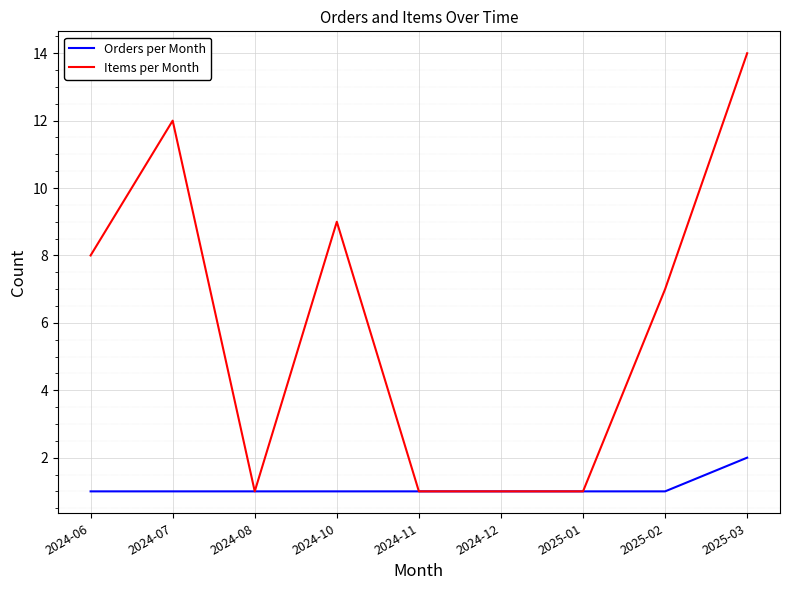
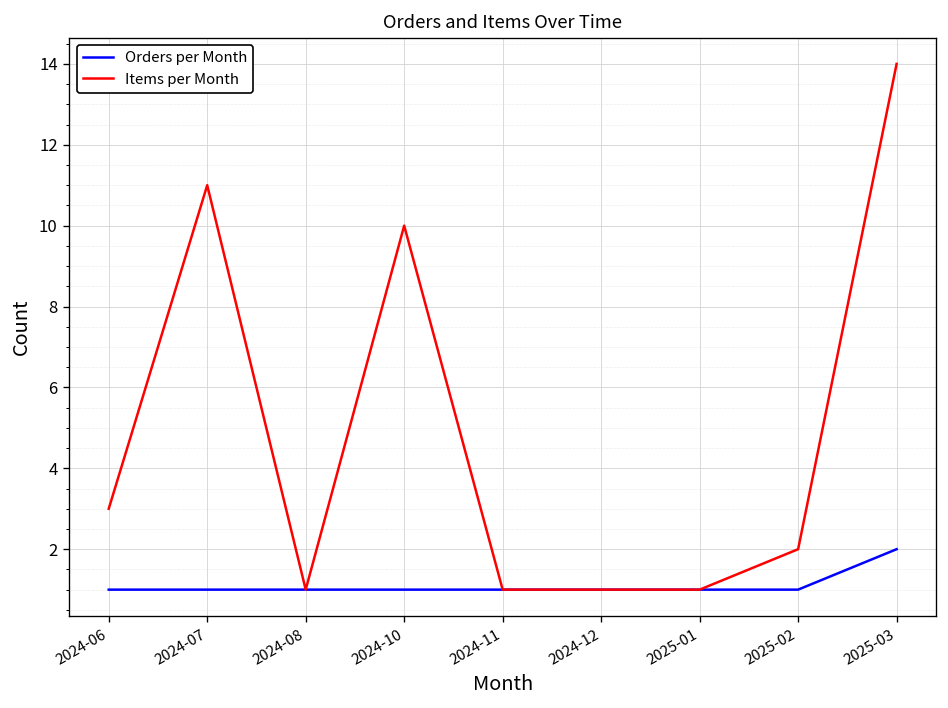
Items per Month, 2024-06: 8 -> 3
Items per Month, 2024-07: 12 -> 11
Items per Month, 2024-10: 9 -> 10
Items per Month, 2025-02: 7 -> 2
